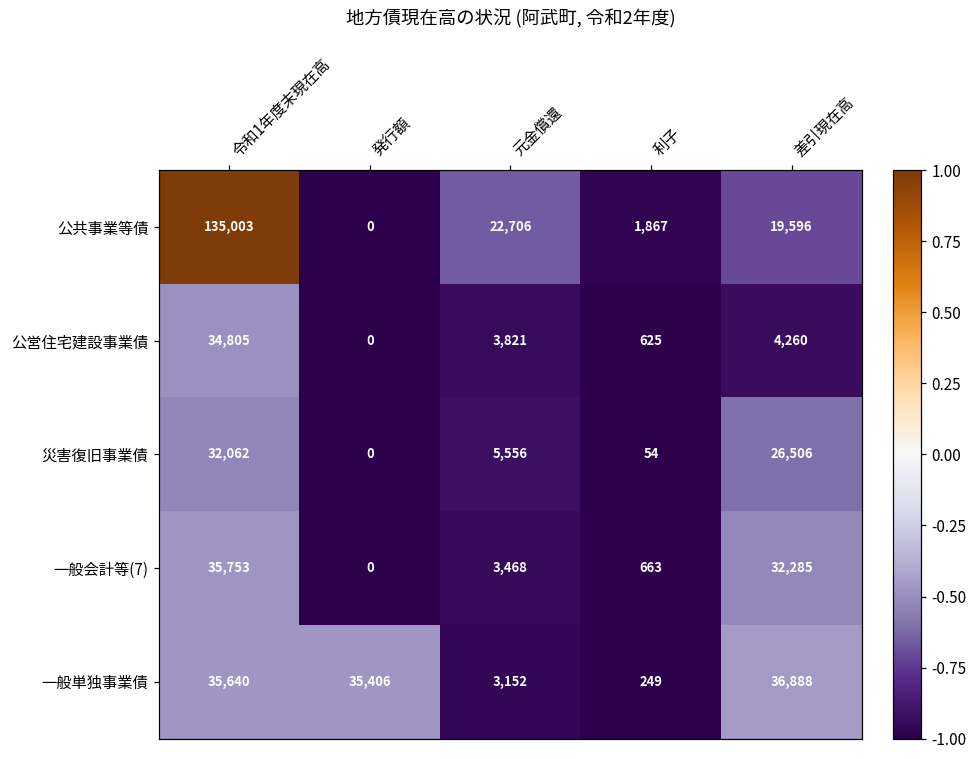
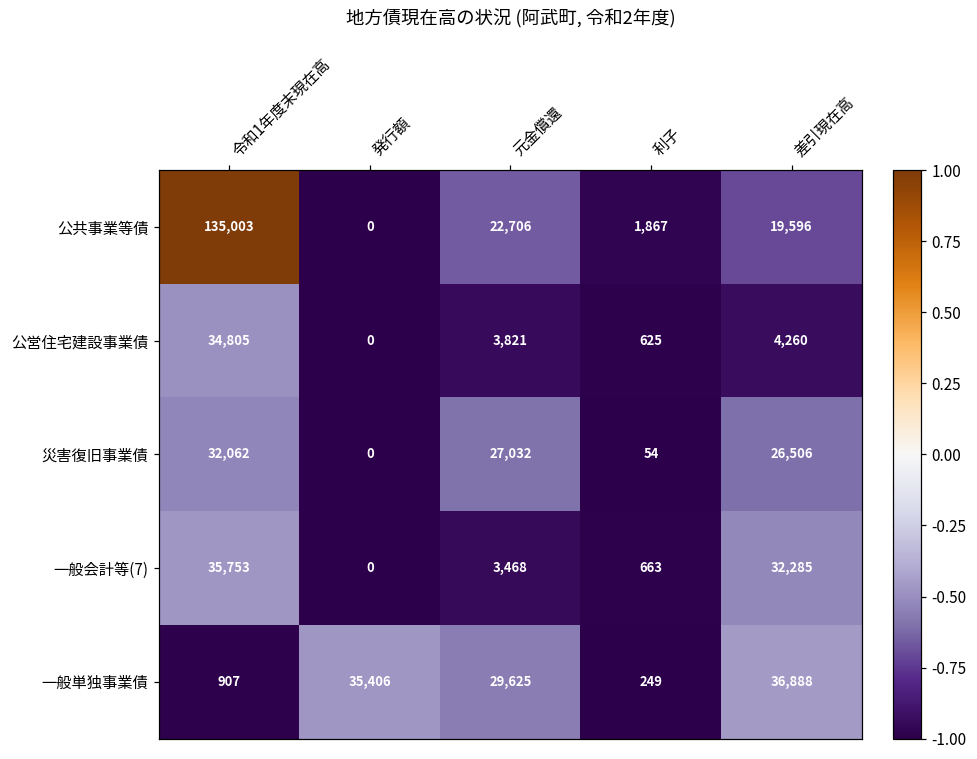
災害復旧事業債, 元金償還: 5,556 -> 27,032
一般単独事業債, 令和1年度末現在高: 35,640 -> 907
一般単独事業債, 元金償還: 3,152 -> 29,625
